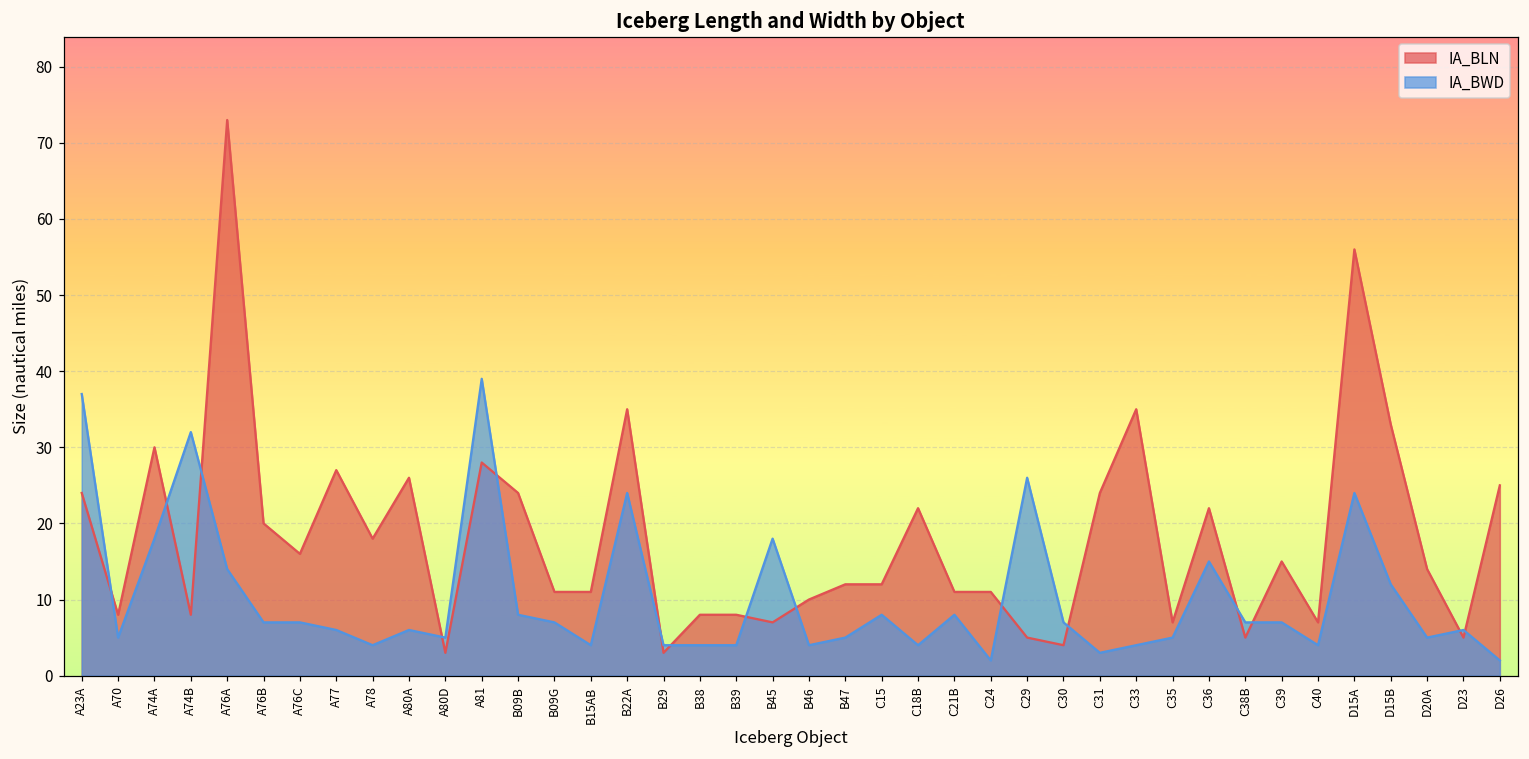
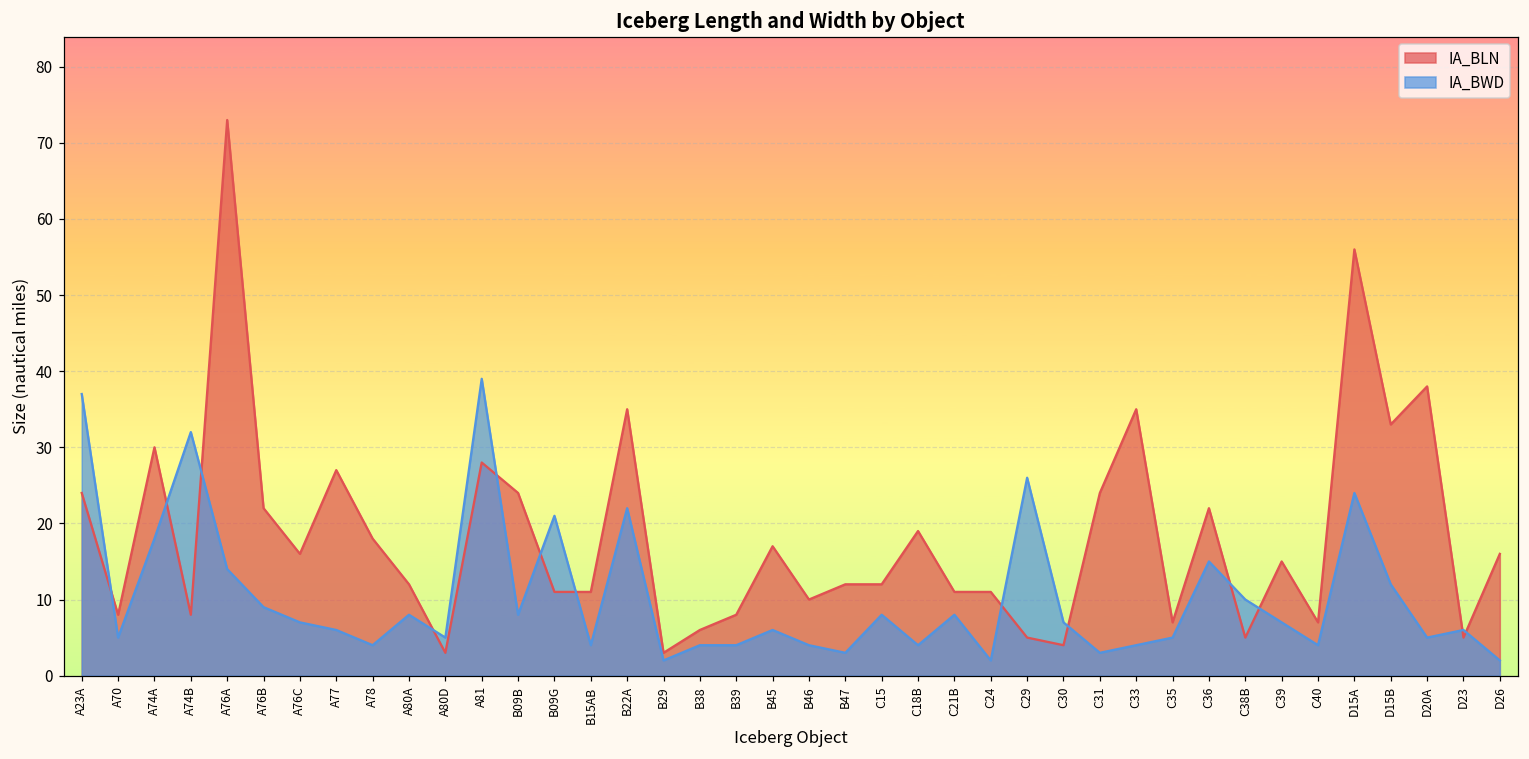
IA_BLN, A76B: 20 -> 22
IA_BWD, A76B: 7 -> 9
IA_BLN, A80A: 26 -> 12
IA_BWD, A80A: 6 -> 8
IA_BWD, B09G: 7 -> 21
IA_BWD, B22A: 24 -> 22
IA_BWD, B29: 4 -> 2
IA_BLN, B38: 8 -> 6
IA_BLN, B45: 7 -> 17
IA_BWD, B45: 18 -> 6
IA_BWD, B47: 5 -> 3
IA_BLN, C18B: 22 -> 19
IA_BWD, C38B: 7 -> 10
IA_BLN, D20A: 14 -> 38
IA_BLN, D26: 25 -> 16
